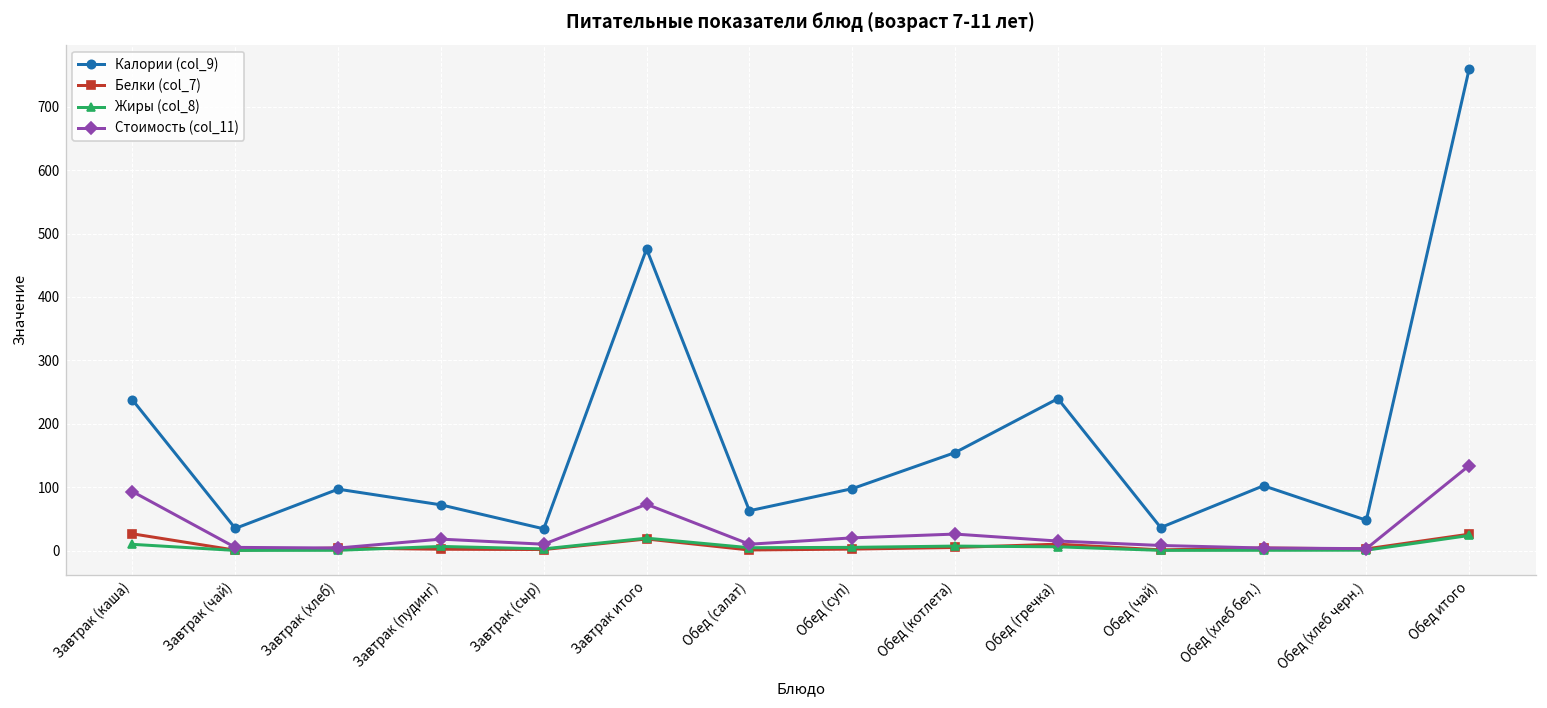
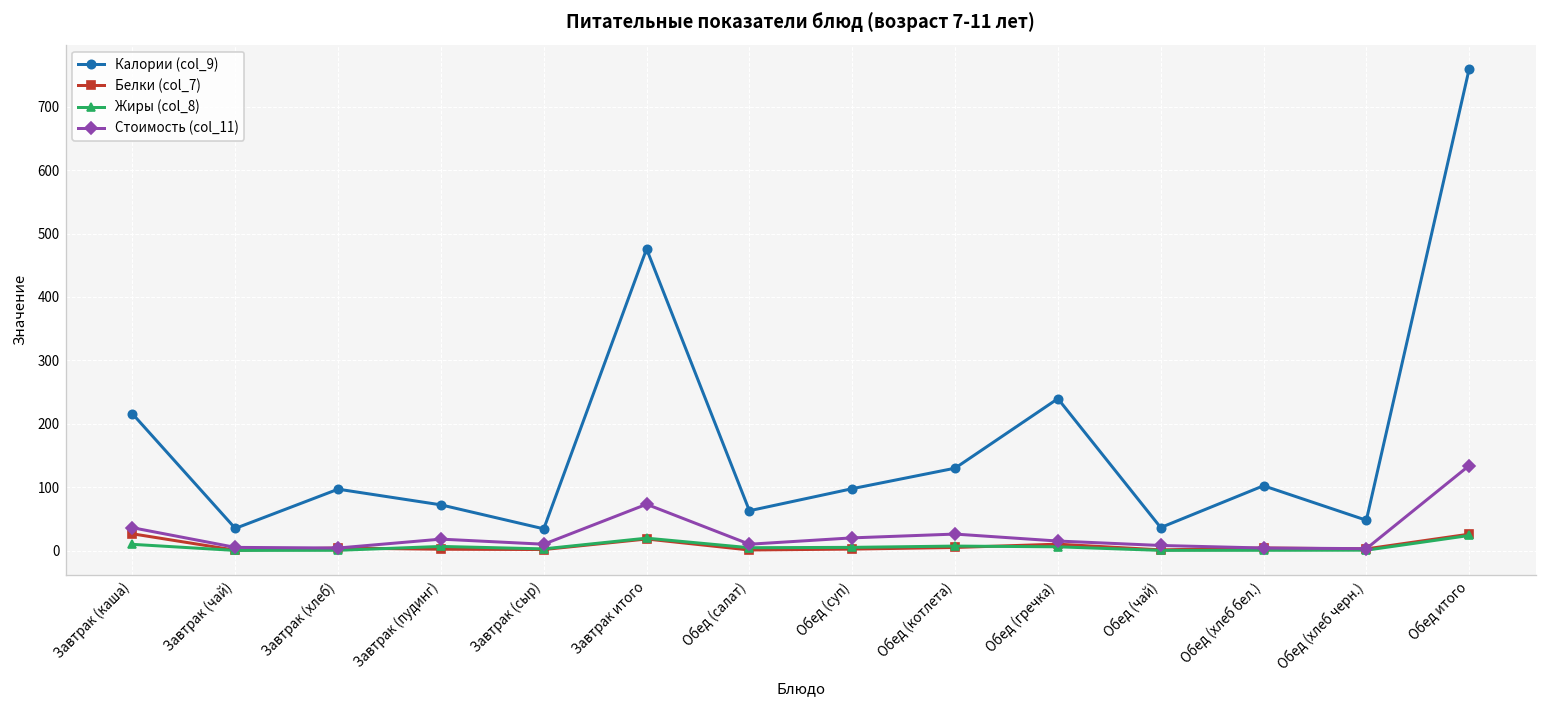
Калории (col_9), Завтрак (каша): 240 -> 220
Стоимость (col_11), Завтрак (каша): 90 -> 40
Калории (col_9), Обед (котлета): 150 -> 130
